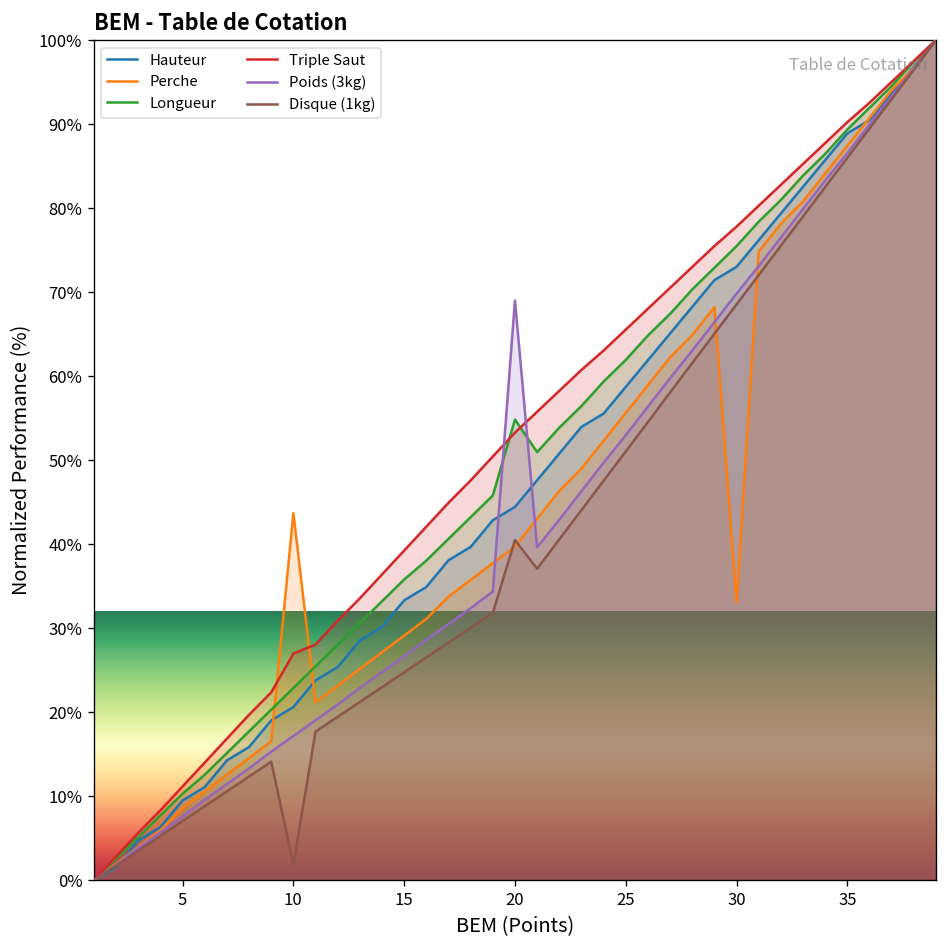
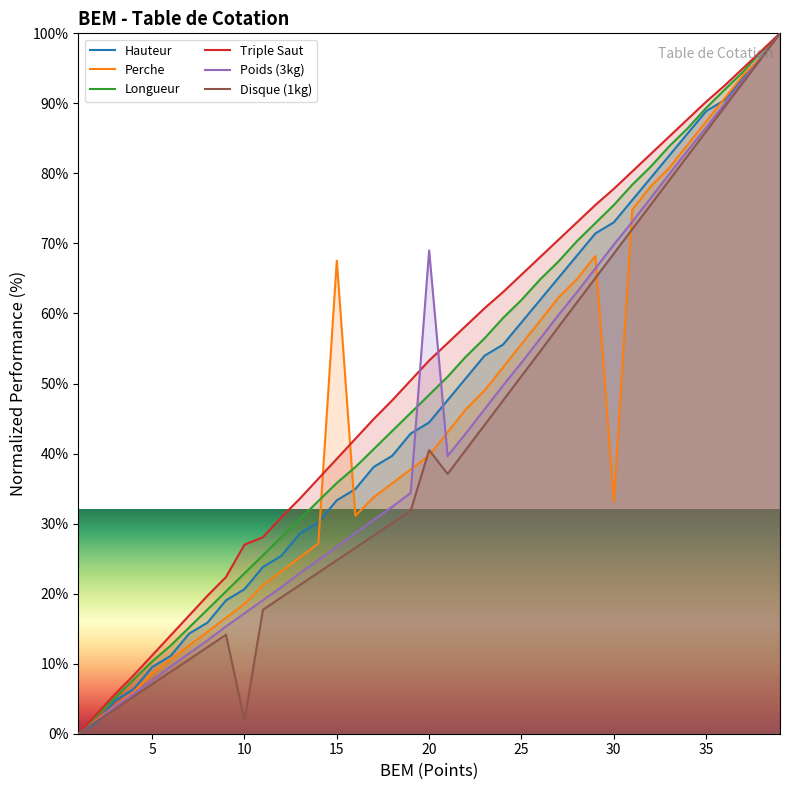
Perche, 10: 44% -> 19%
Perche, 15: 29% -> 68%
Longueur, 20: 55% -> 48%
